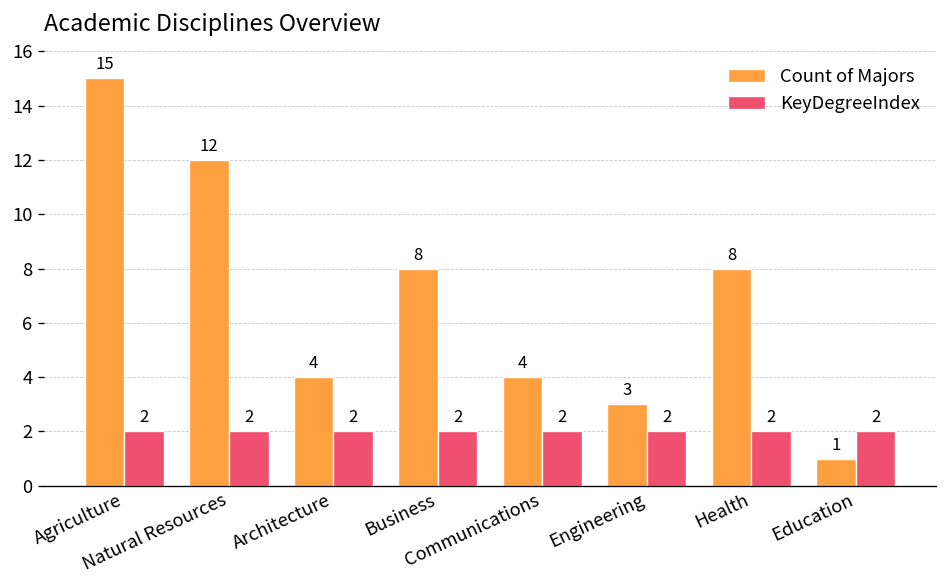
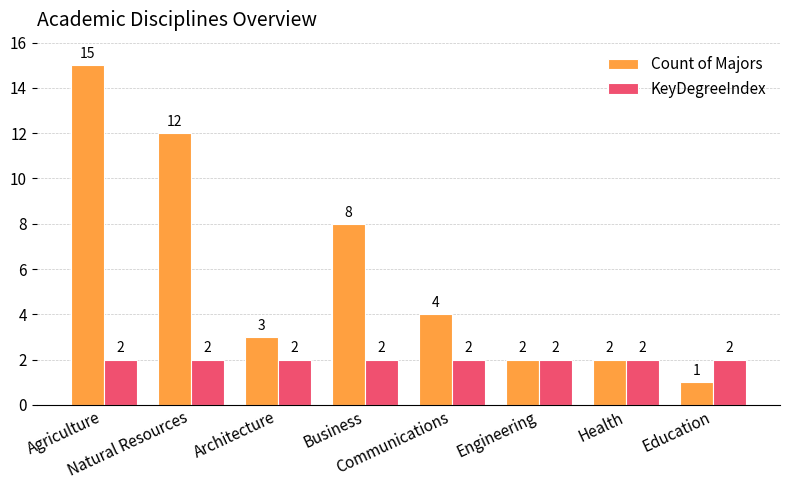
Count of Majors, Architecture: 4 -> 3
Count of Majors, Engineering: 3 -> 2
Count of Majors, Health: 8 -> 2
